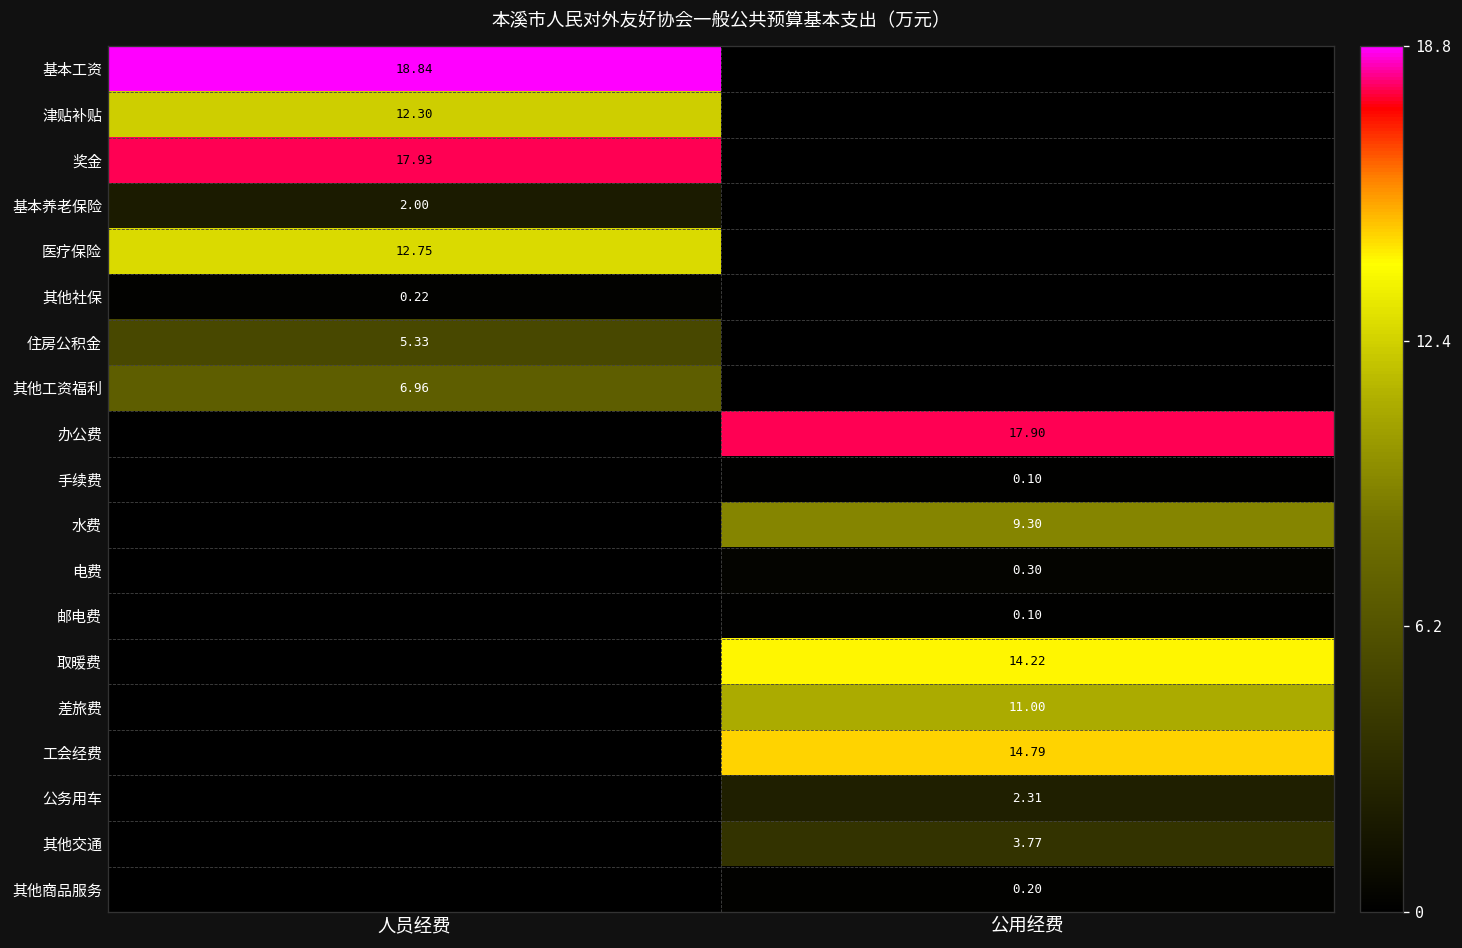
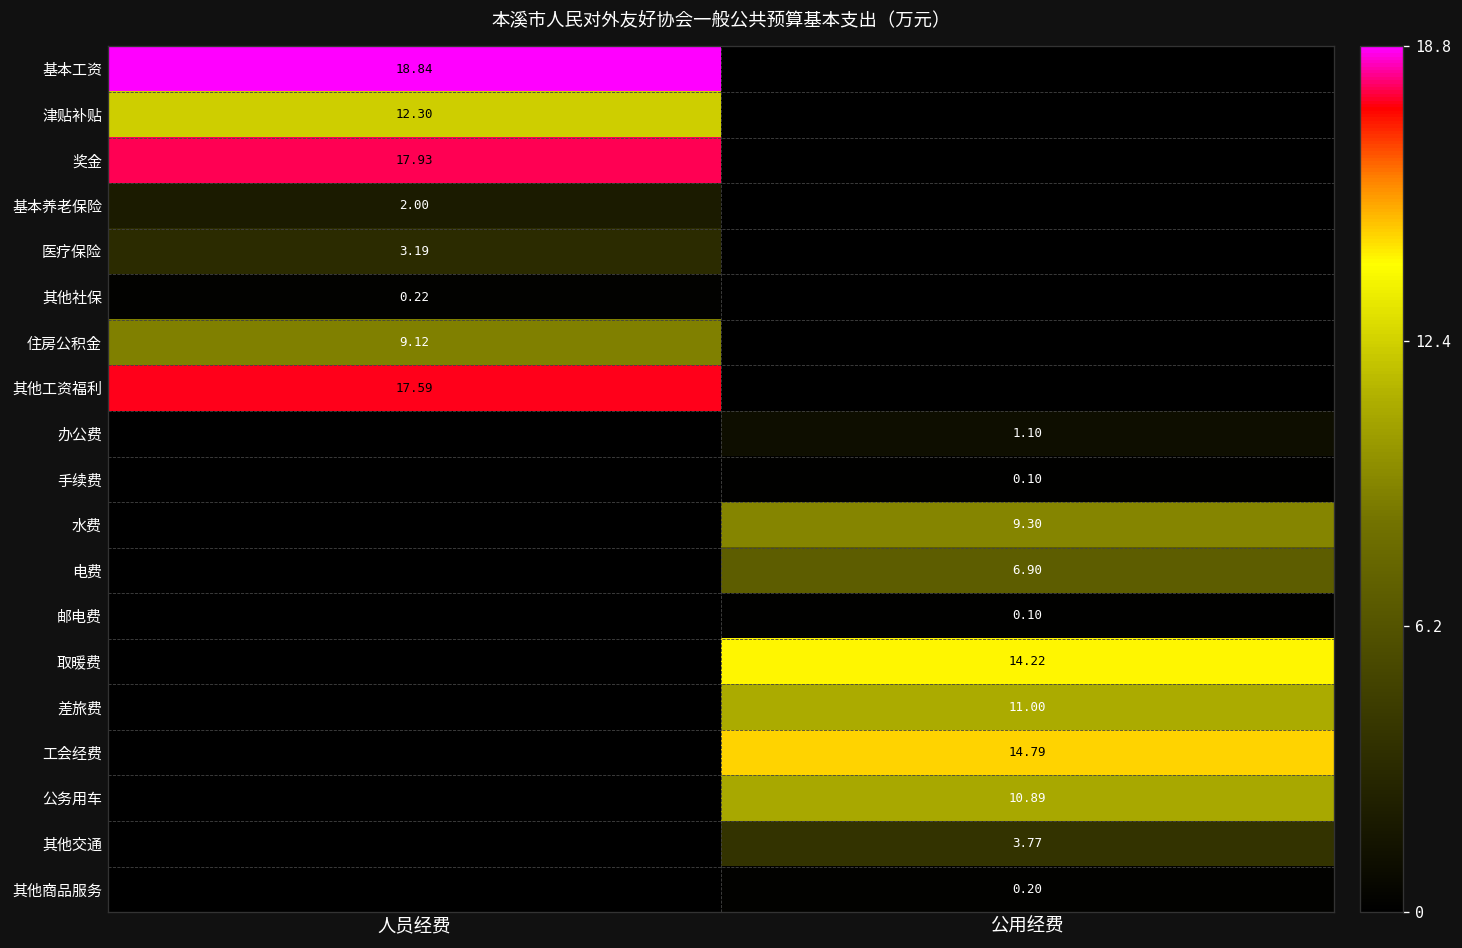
医疗保险, 人员经费: 12.75 -> 3.19
住房公积金, 人员经费: 5.33 -> 9.12
其他工资福利, 人员经费: 6.96 -> 17.59
办公费, 公用经费: 17.90 -> 1.10
电费, 公用经费: 0.30 -> 6.90
公务用车, 公用经费: 2.31 -> 10.89
